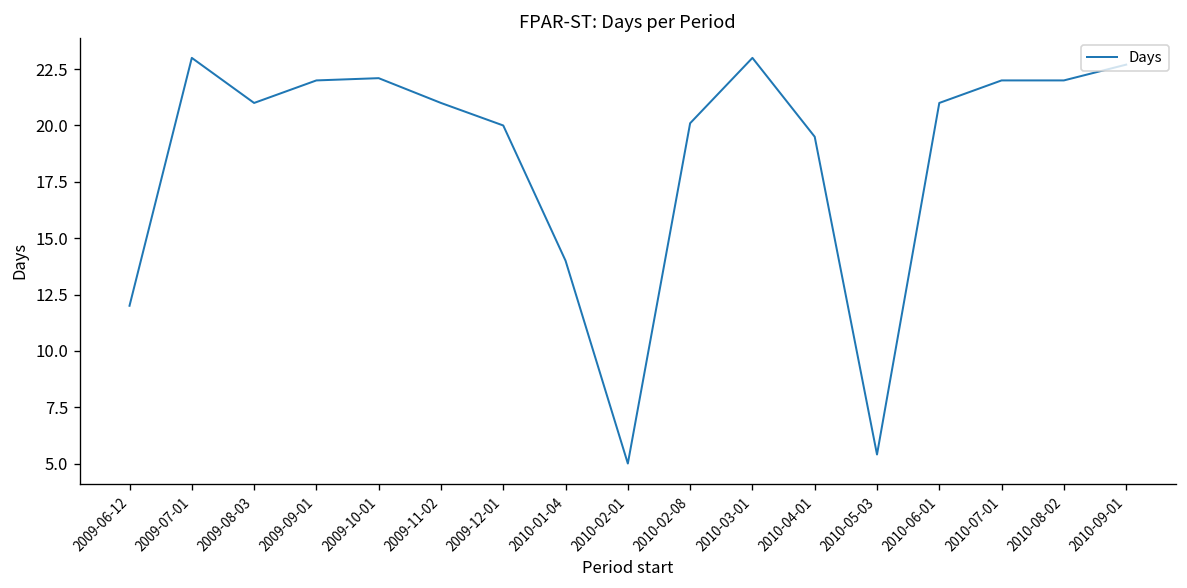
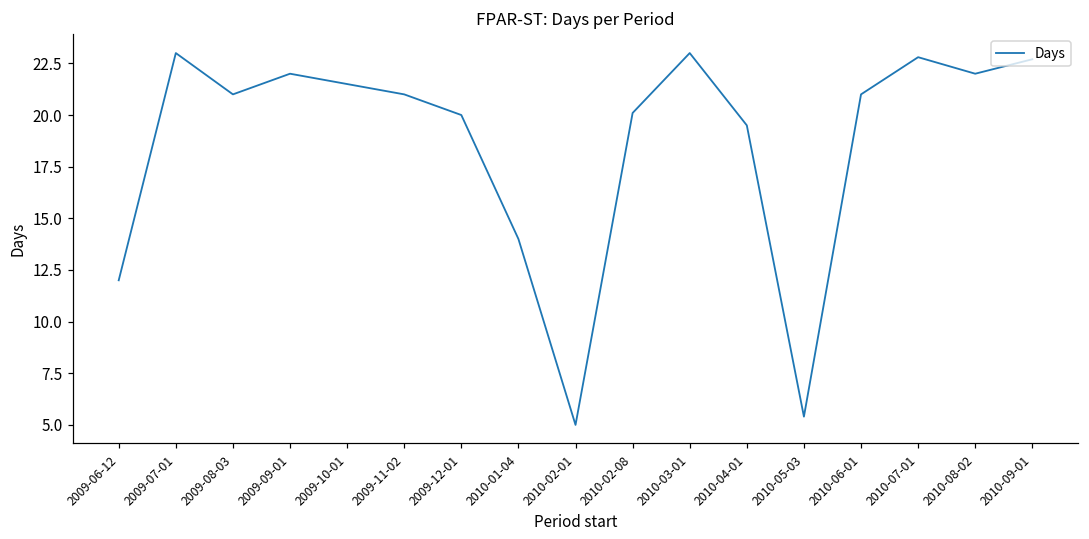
2009-10-01: 22.1 -> 21.5
2010-07-01: 22.0 -> 22.8
